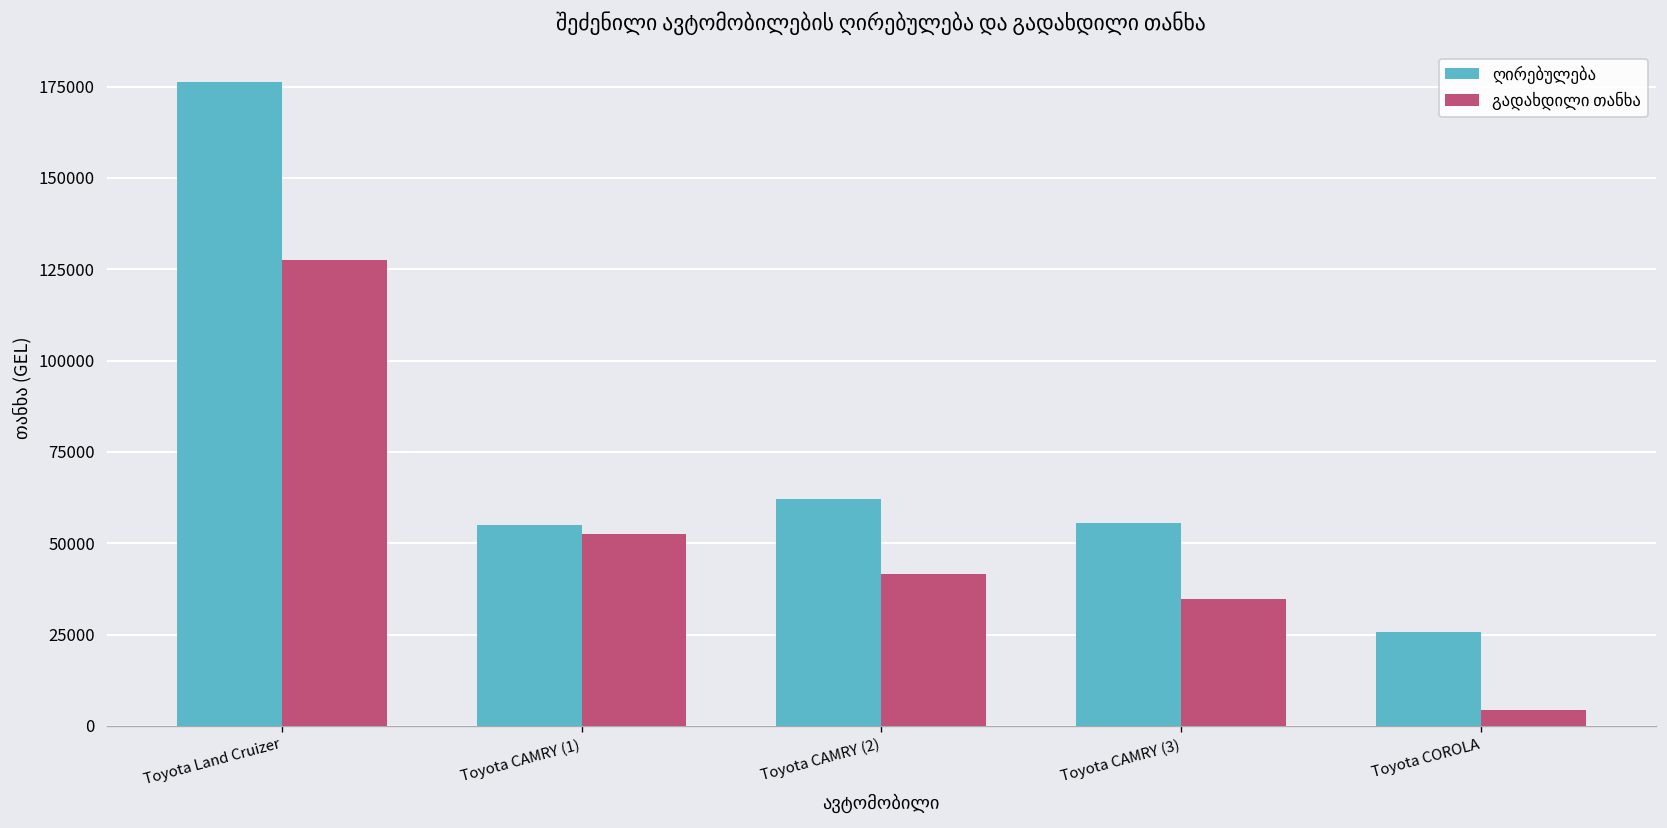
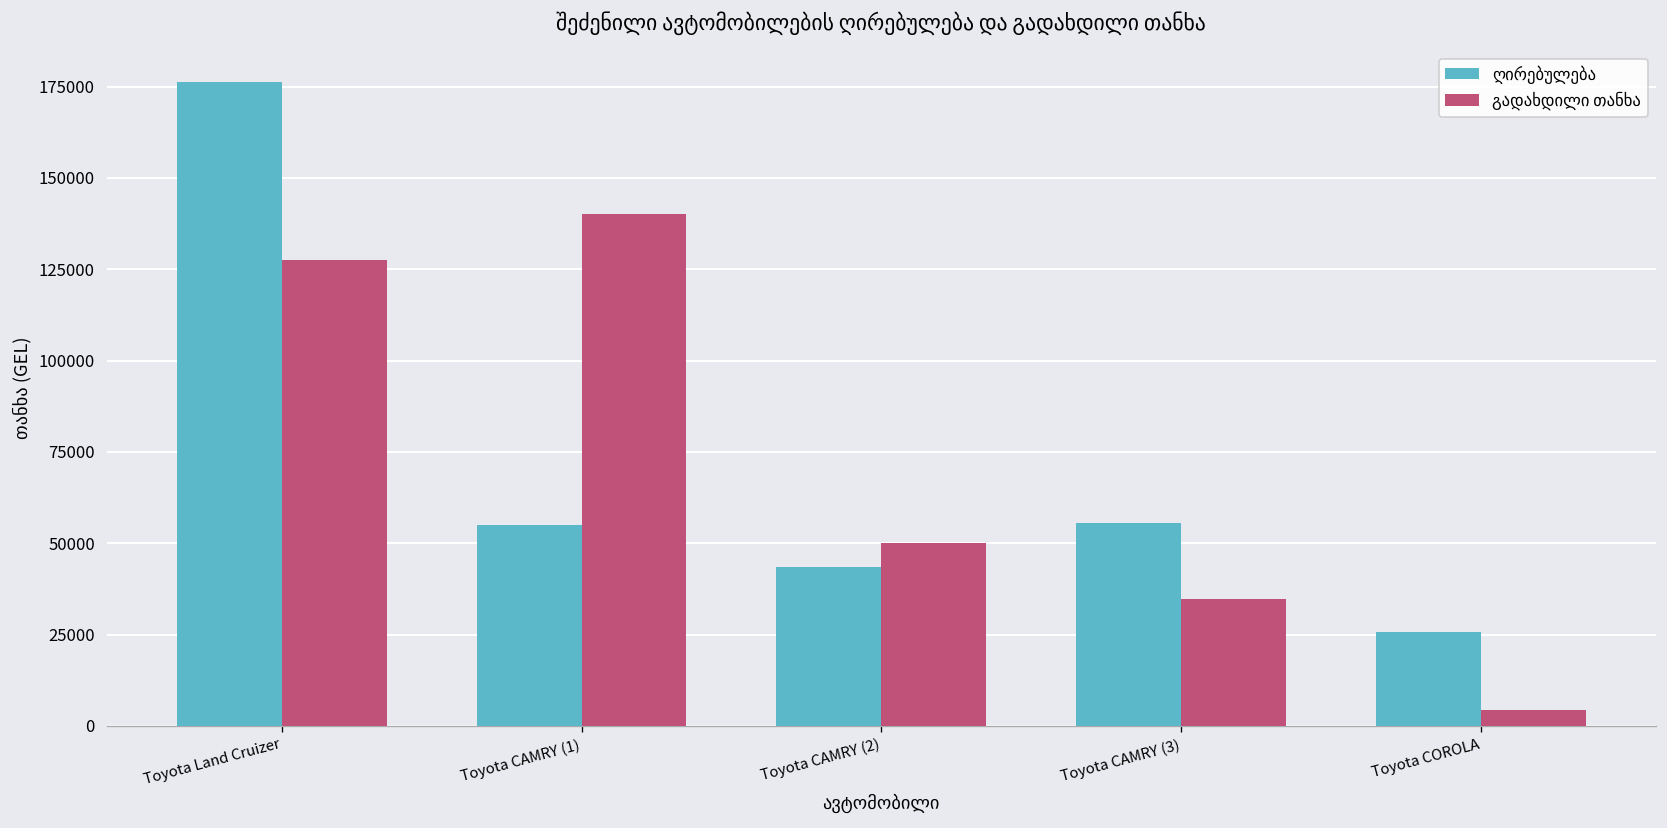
გადახდილი თანხა, Toyota CAMRY (1): 53000 -> 140000
ღირებულება, Toyota CAMRY (2): 62000 -> 44000
გადახდილი თანხა, Toyota CAMRY (2): 42000 -> 50000
